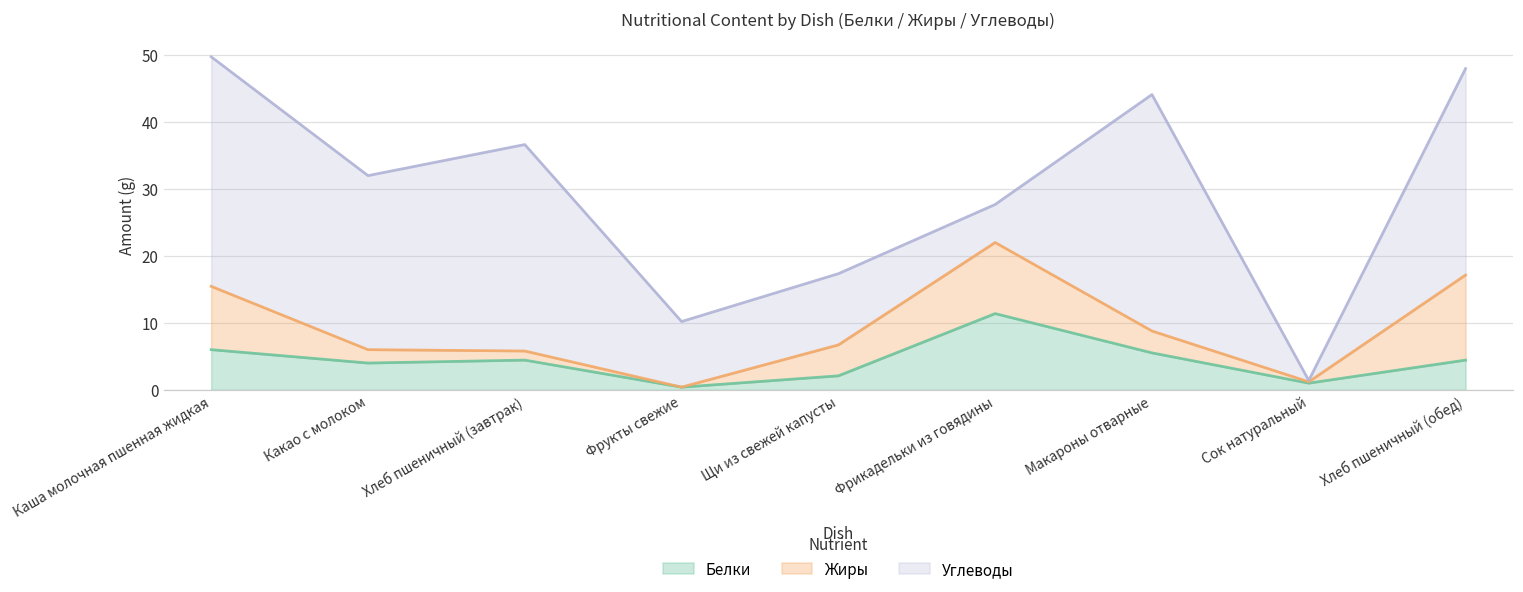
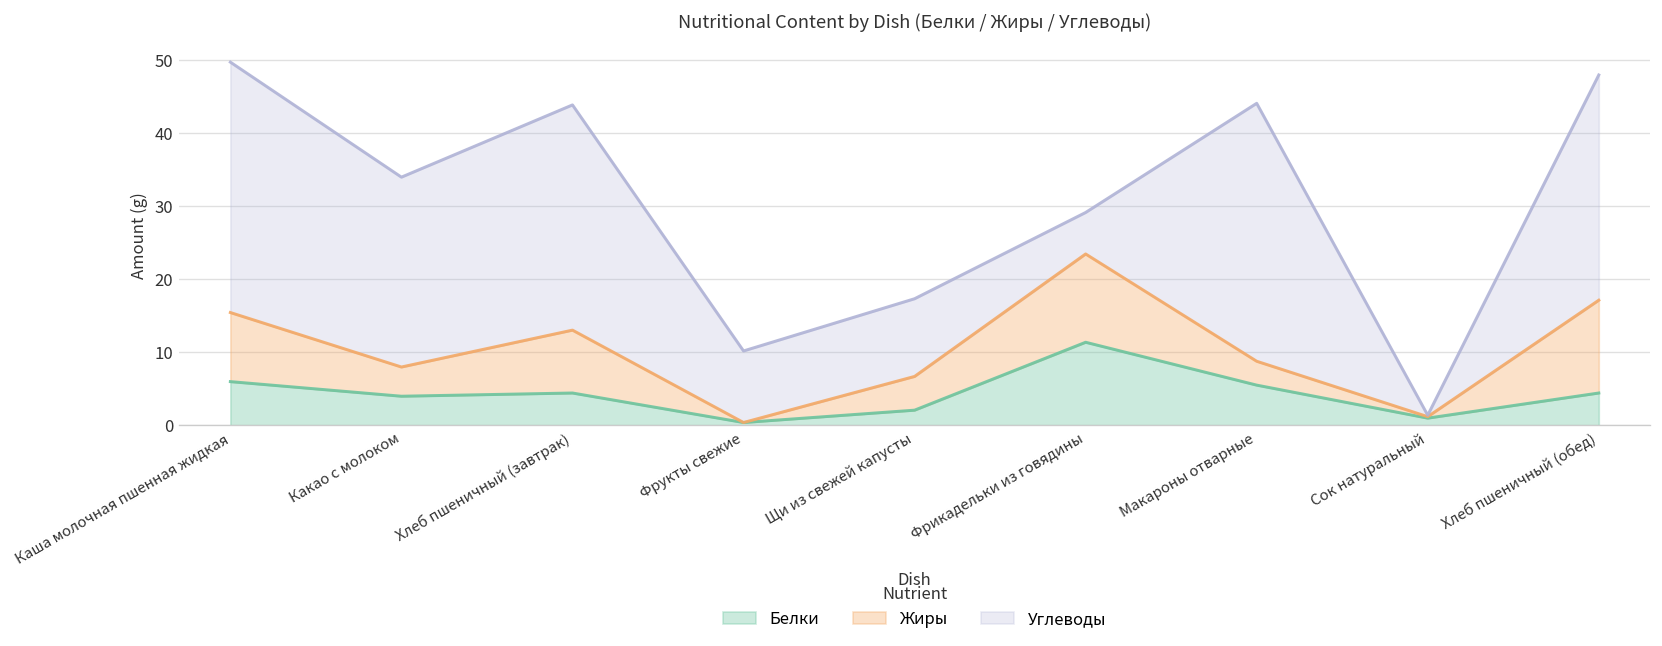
Жиры, Какао с молоком: 2 -> 4
Жиры, Хлеб пшеничный (завтрак): 1 -> 9
Жиры, Фрикадельки из говядины: 11 -> 12
